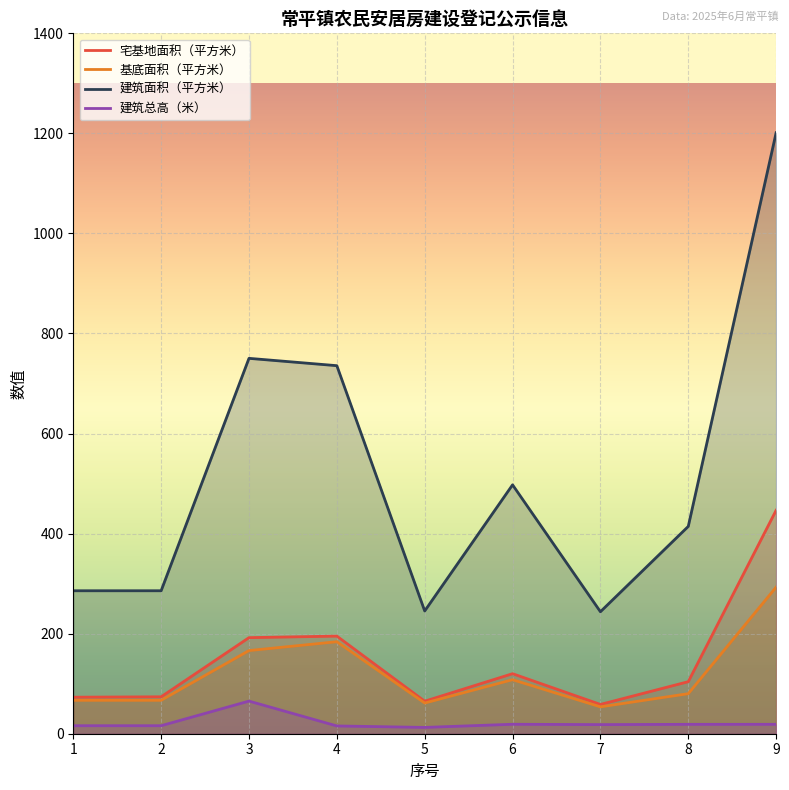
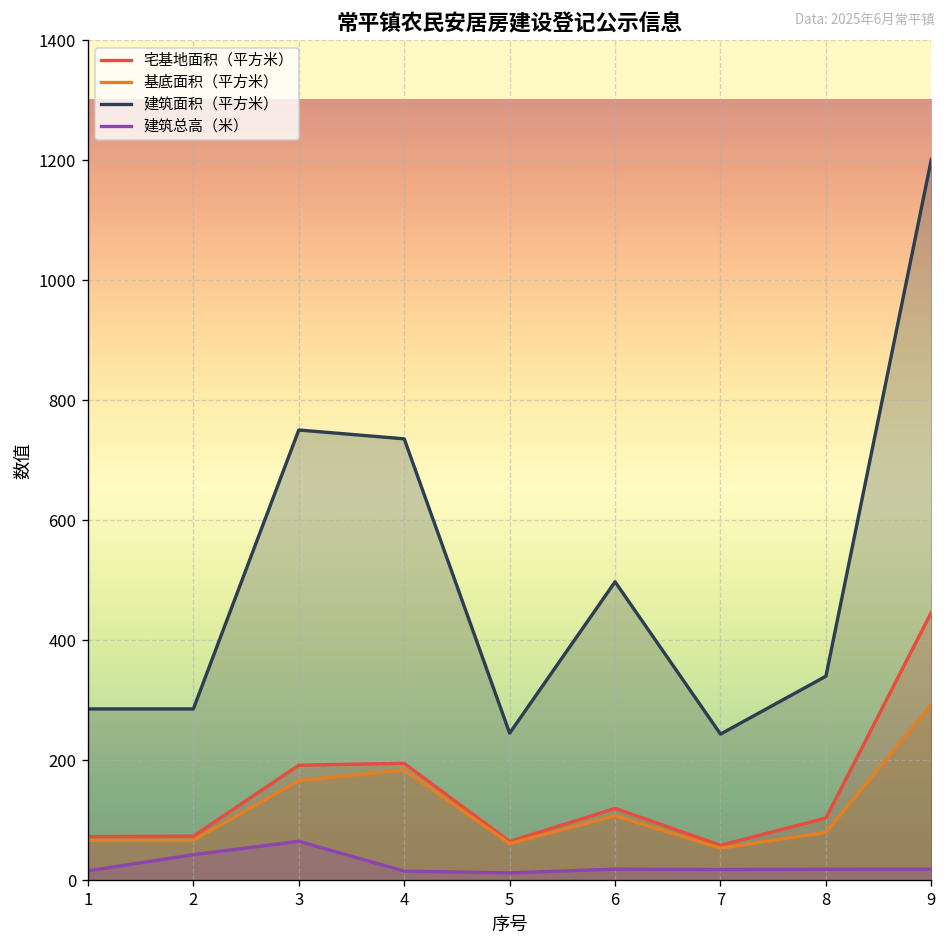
建筑总高（米）, 2: 20 -> 40
建筑面积（平方米）, 8: 410 -> 340
